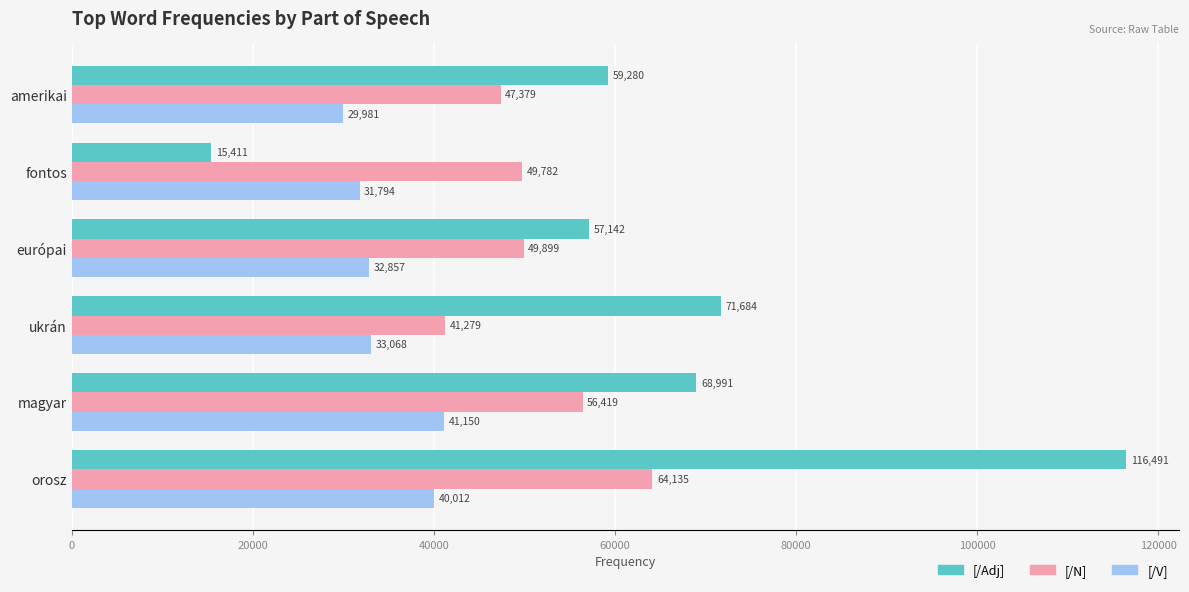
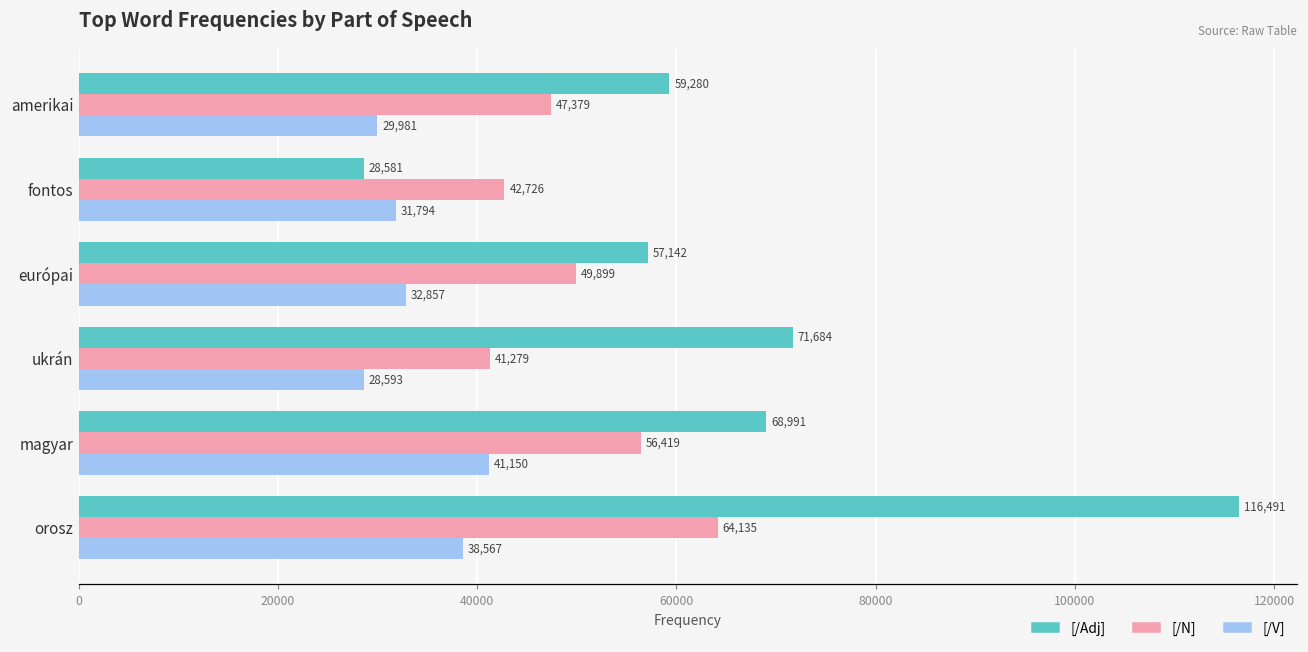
[/Adj], fontos: 15,411 -> 28,581
[/N], fontos: 49,782 -> 42,726
[/V], ukrán: 33,068 -> 28,593
[/V], orosz: 40,012 -> 38,567
